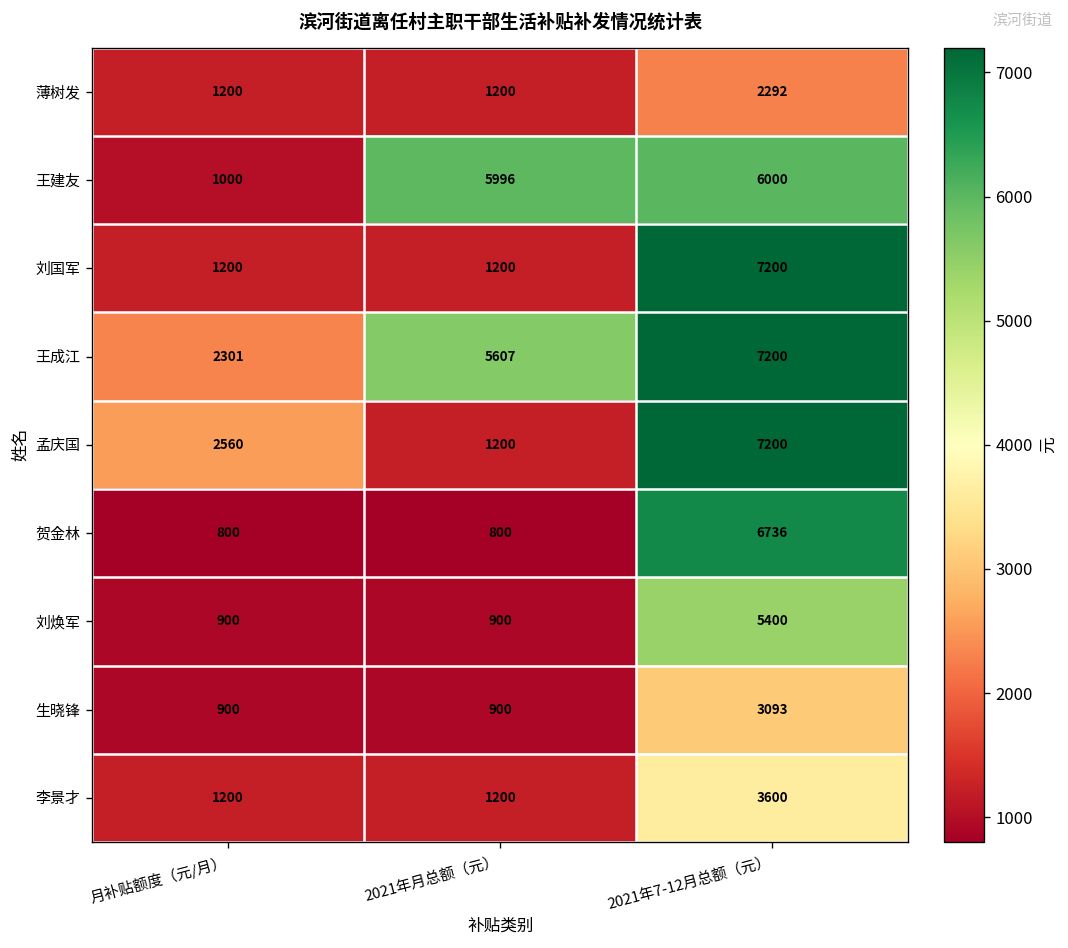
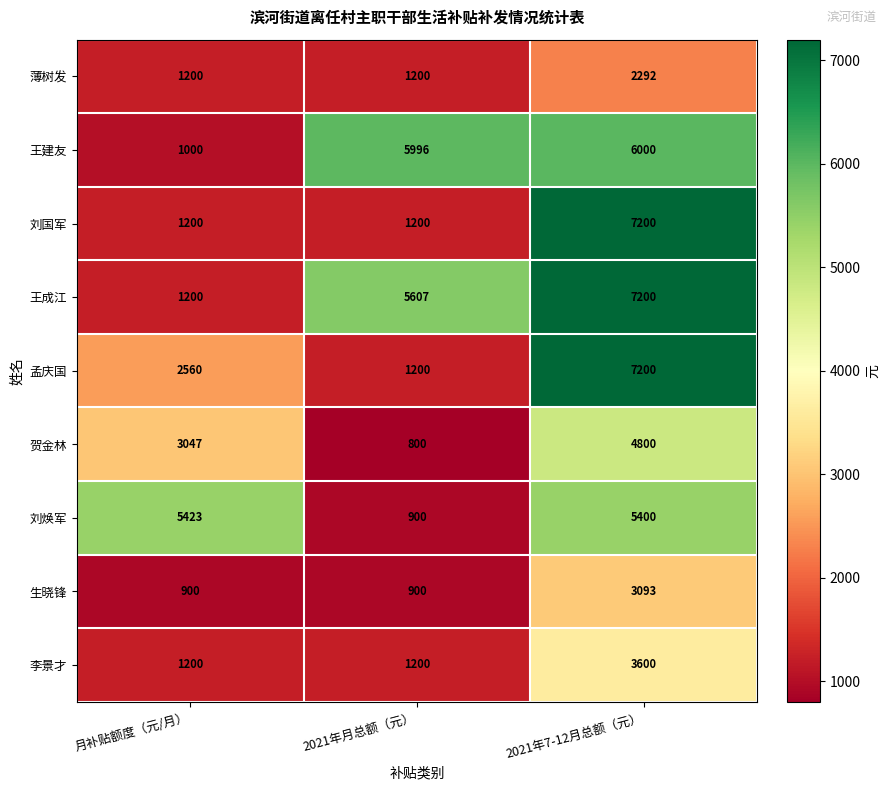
王成江, 月补贴额度（元/月）: 2301 -> 1200
贺金林, 月补贴额度（元/月）: 800 -> 3047
贺金林, 2021年7-12月总额（元）: 6736 -> 4800
刘焕军, 月补贴额度（元/月）: 900 -> 5423
